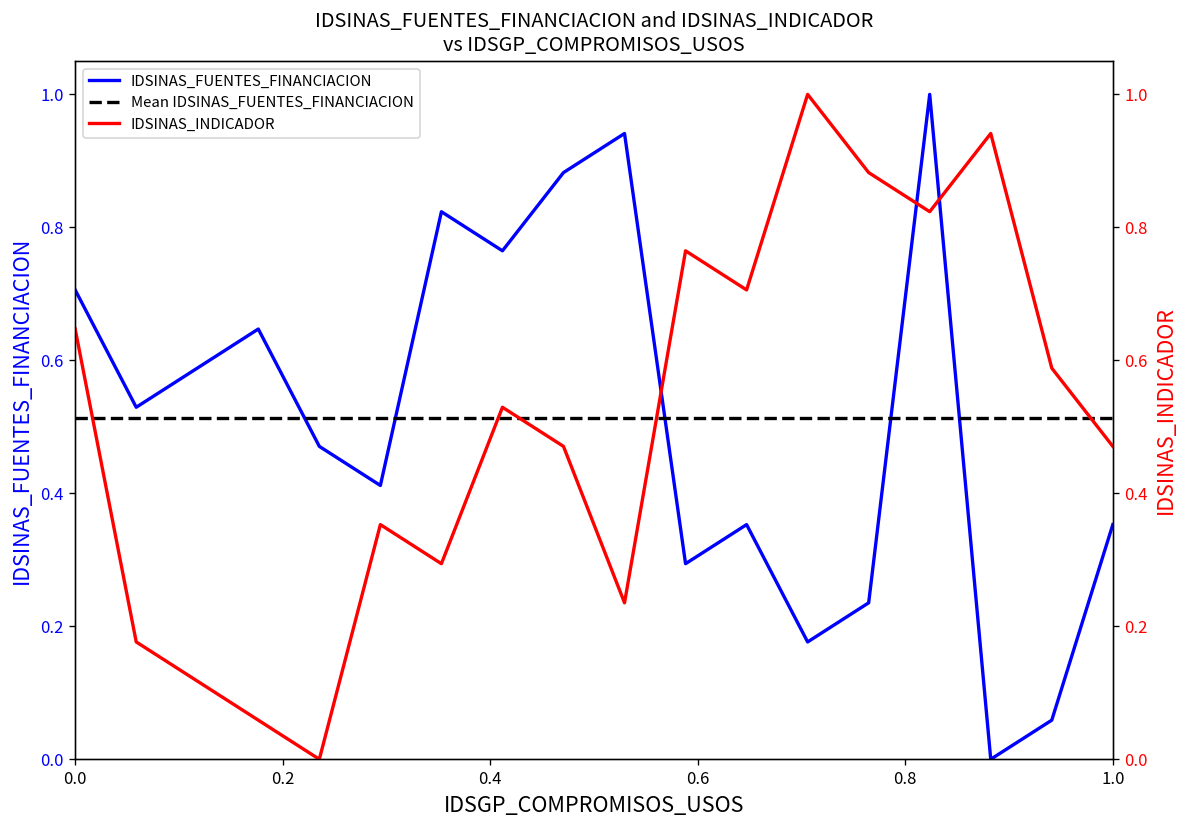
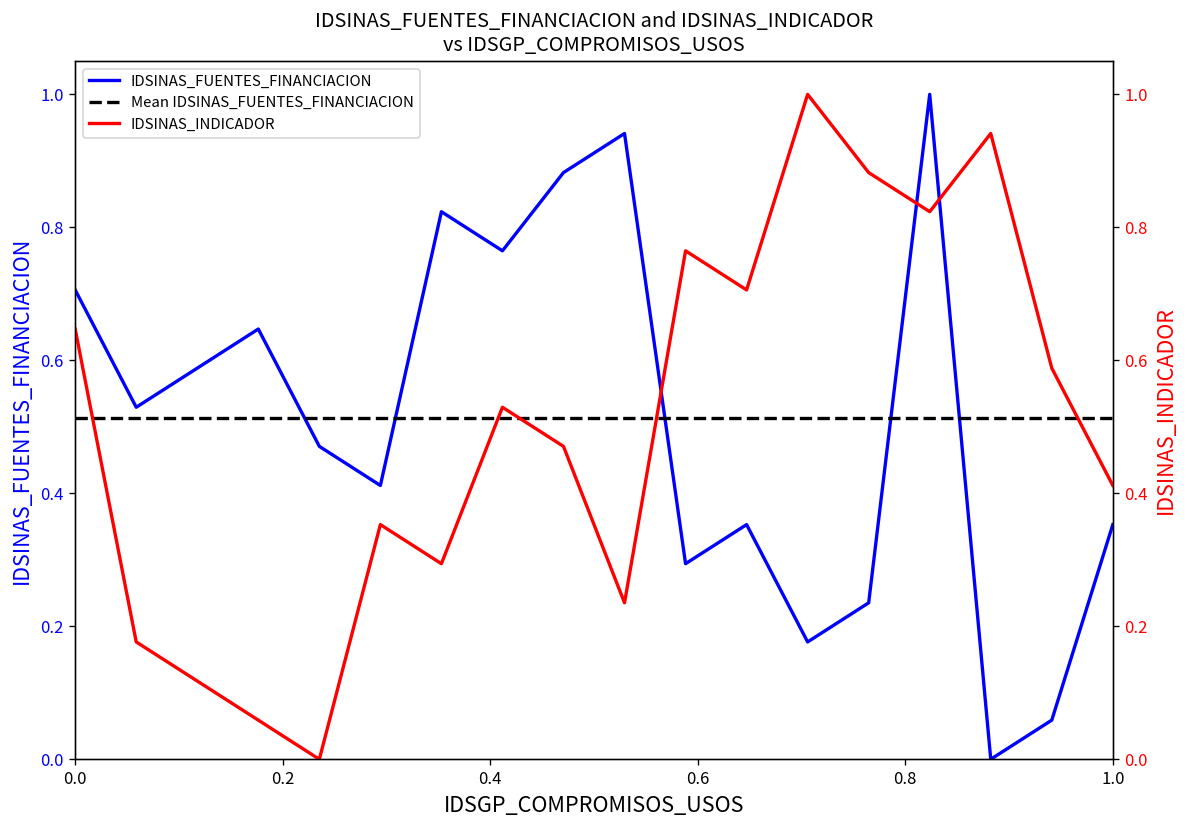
IDSINAS_INDICADOR, 1.0: 0.47 -> 0.41
